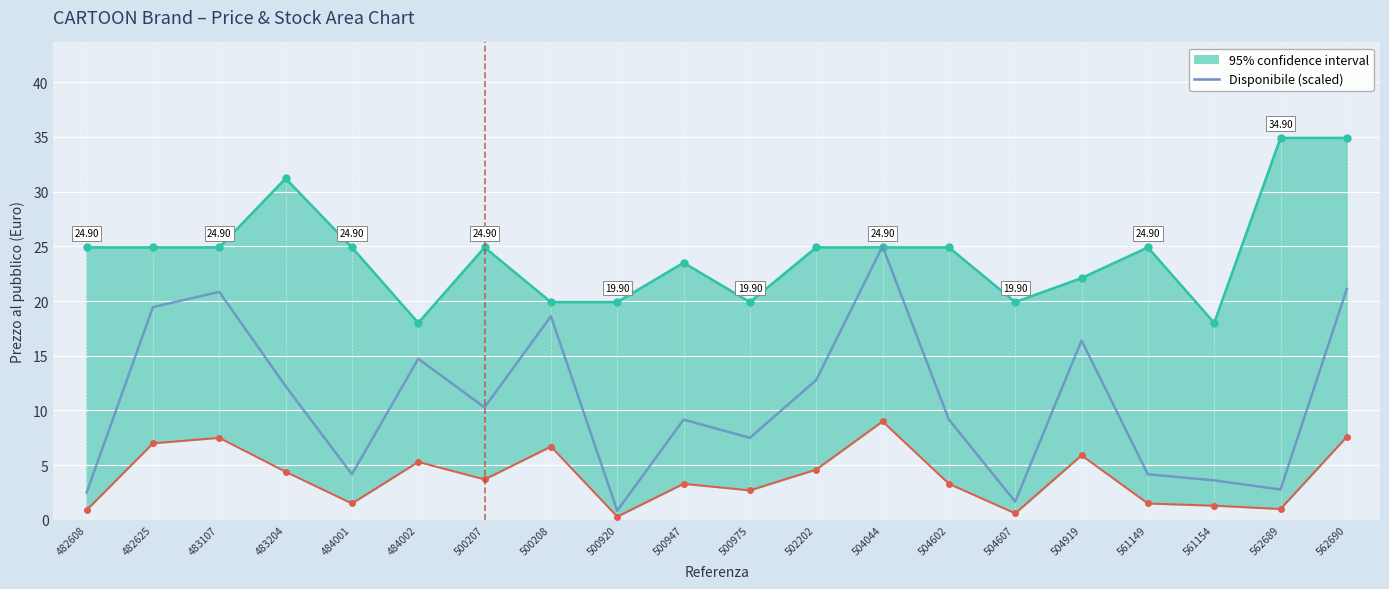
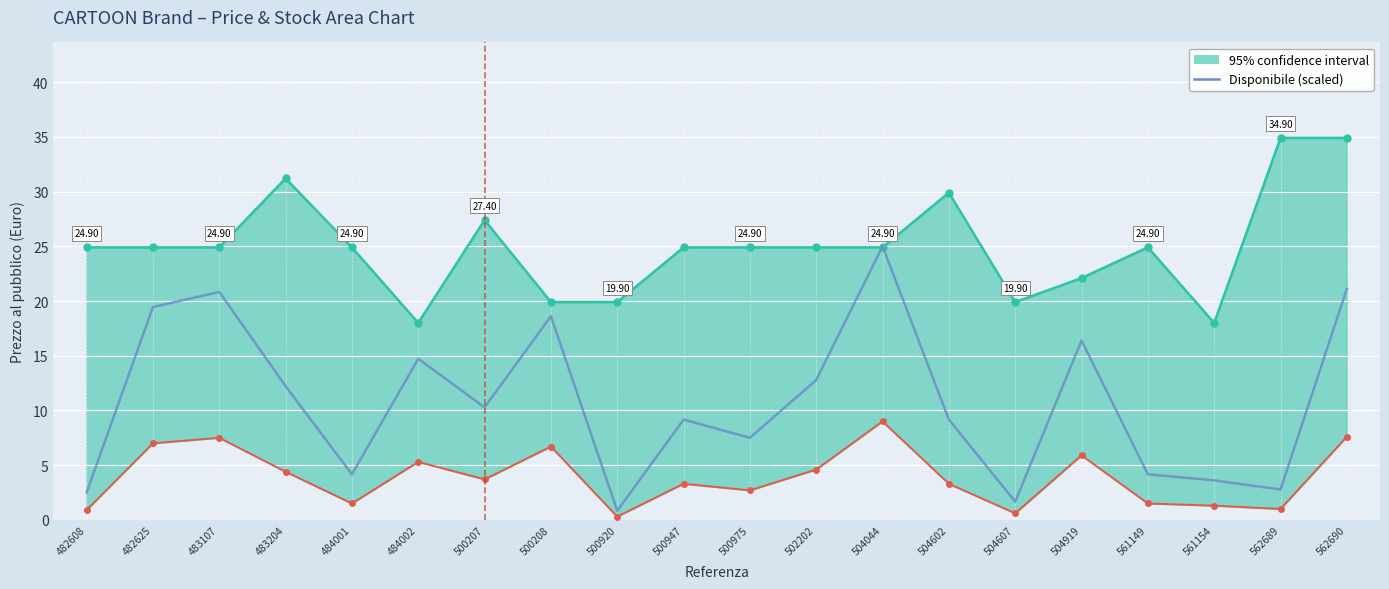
95% confidence interval, 500207: 24.90 -> 27.40
95% confidence interval, 500947: 23.5 -> 24.9
95% confidence interval, 500975: 19.90 -> 24.90
95% confidence interval, 504602: 24.9 -> 29.9
